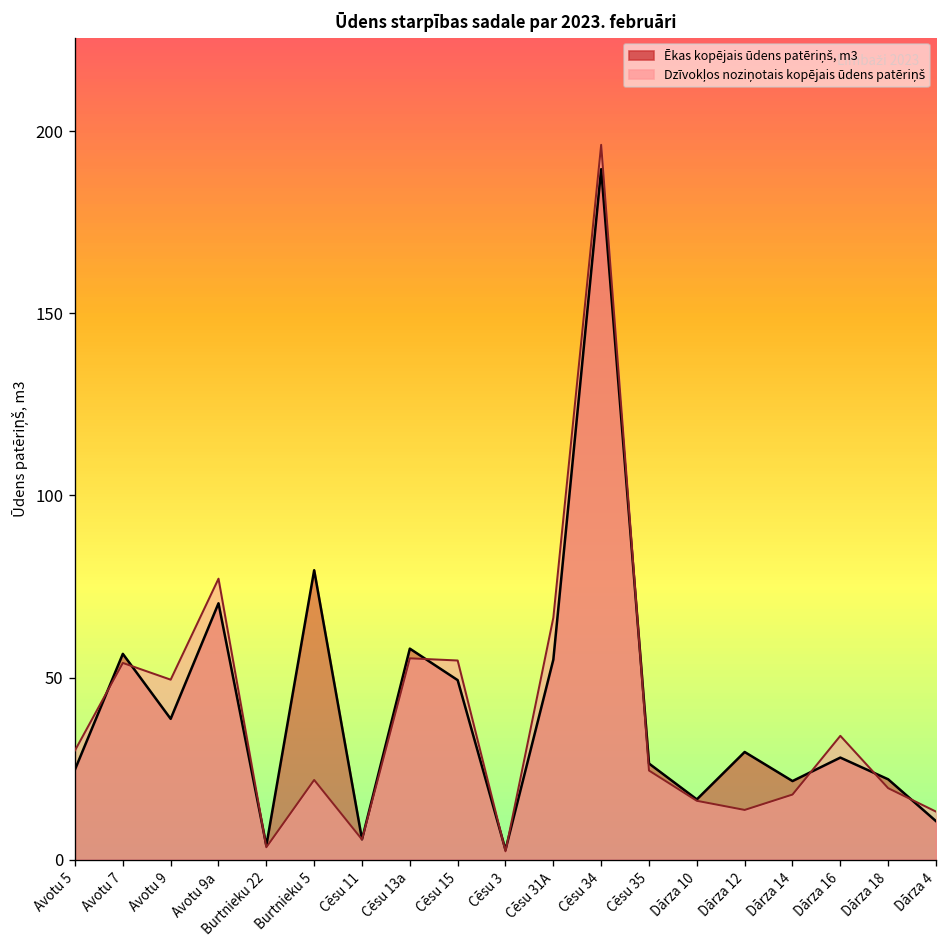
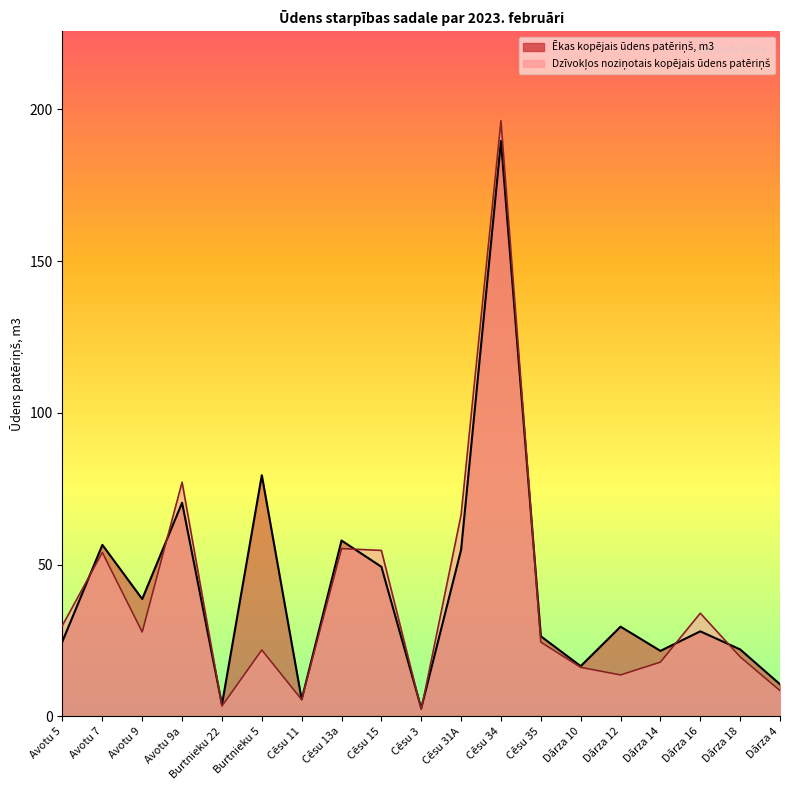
Dzīvokļos noziņotais kopējais ūdens patēriņš, Avotu 9: 49 -> 28
Dzīvokļos noziņotais kopējais ūdens patēriņš, Dārza 4: 13 -> 8
